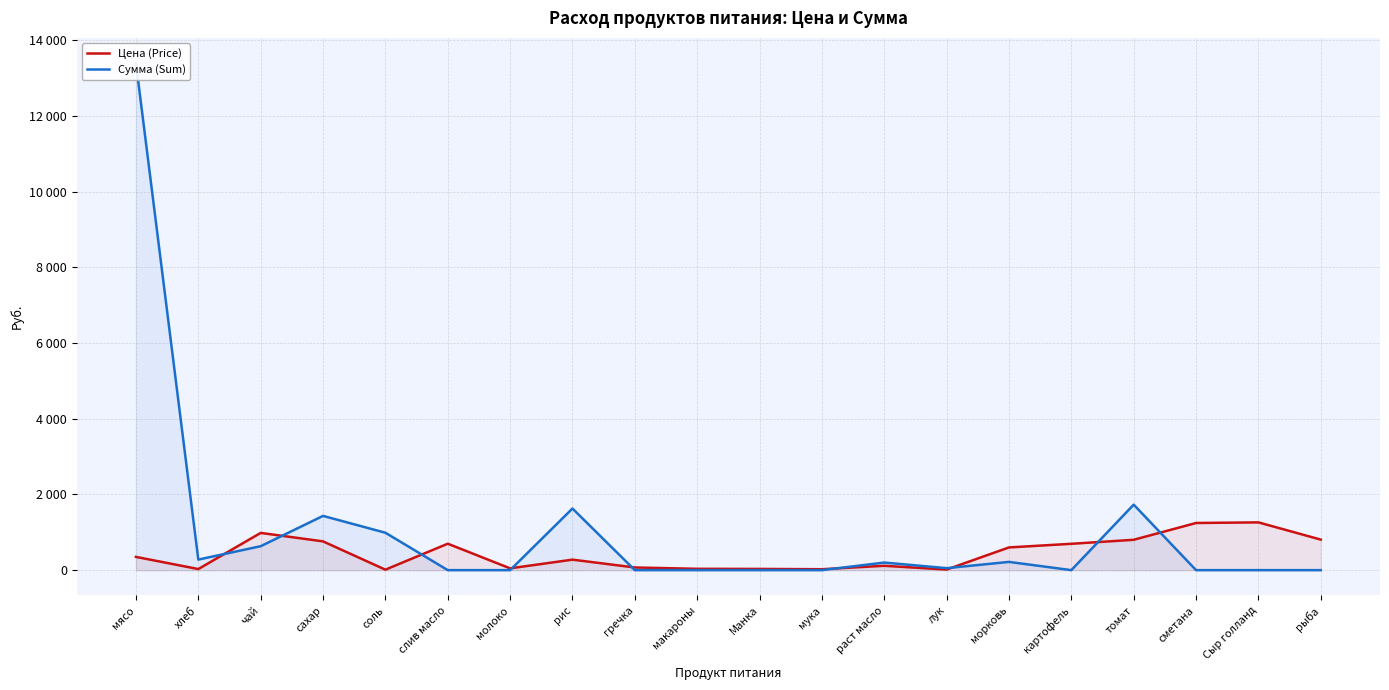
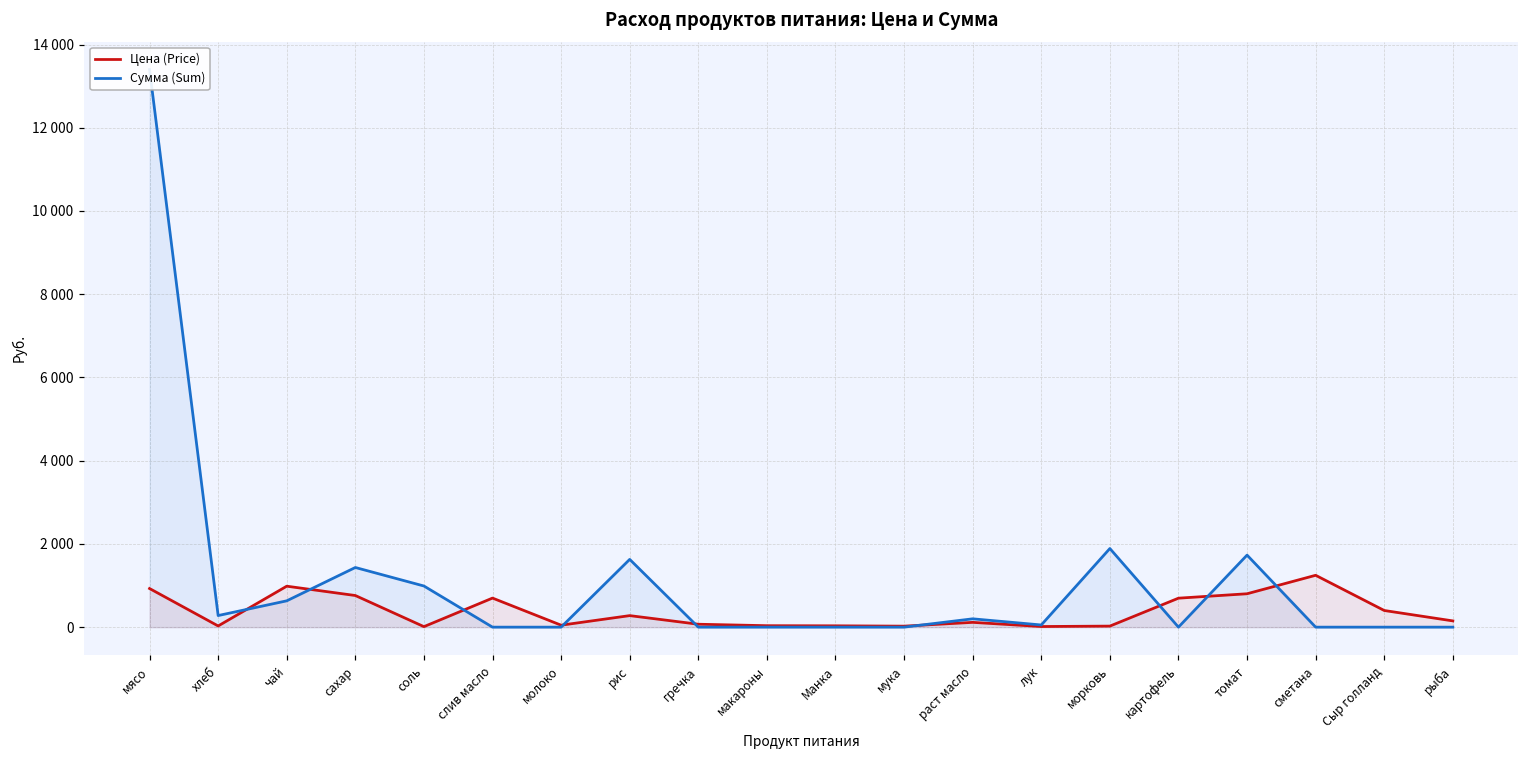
Цена (Price), мясо: 400 -> 900
Цена (Price), морковь: 600 -> 0
Сумма (Sum), морковь: 200 -> 1900
Цена (Price), Сыр голланд: 1300 -> 400
Цена (Price), рыба: 800 -> 200
